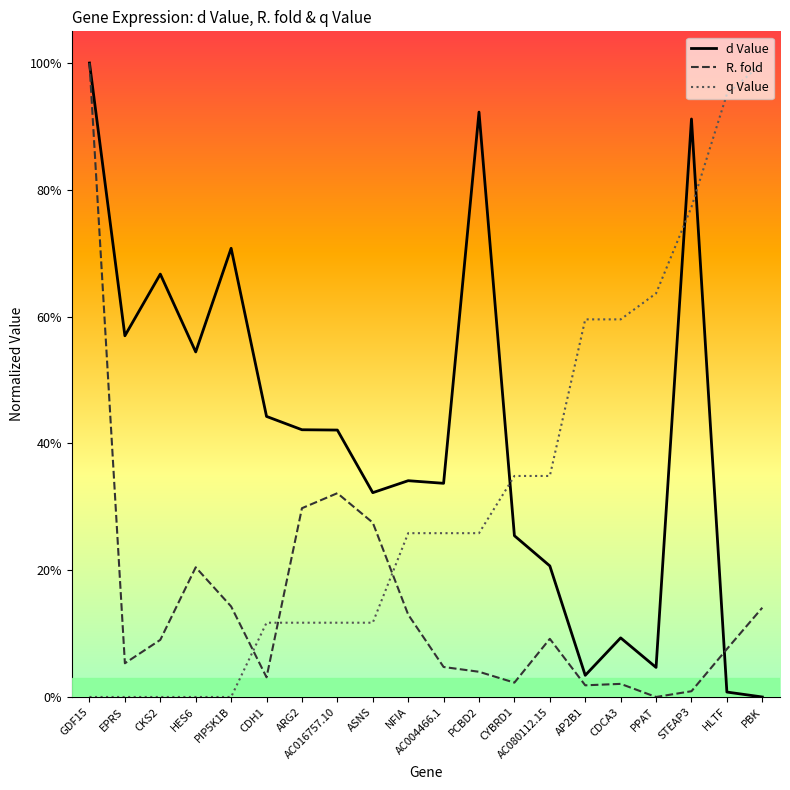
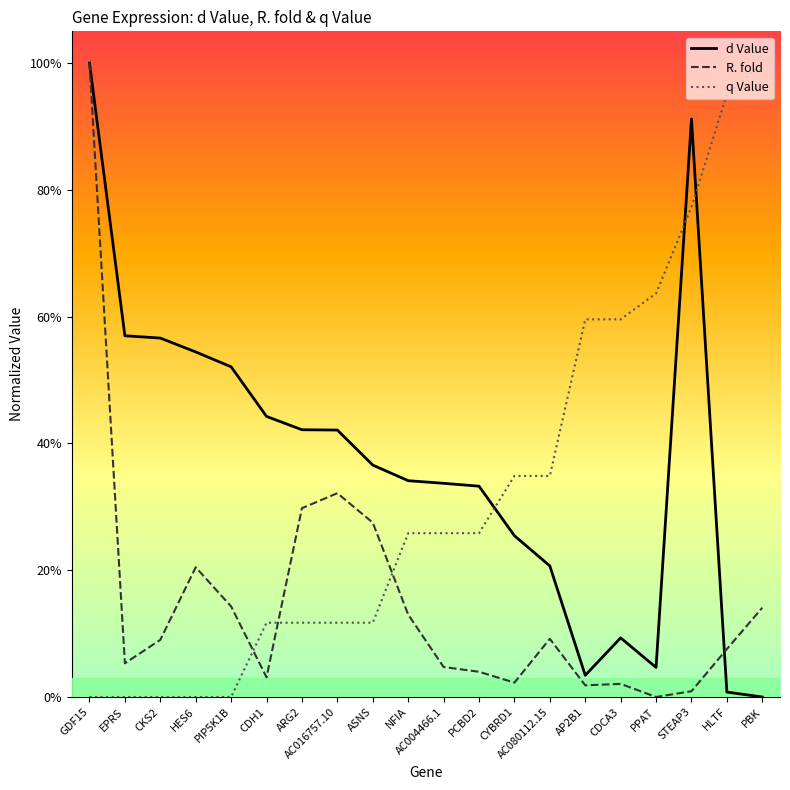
d Value, CKS2: 67% -> 57%
d Value, PIP5K1B: 71% -> 52%
d Value, ASNS: 32% -> 37%
d Value, PCBD2: 92% -> 33%
